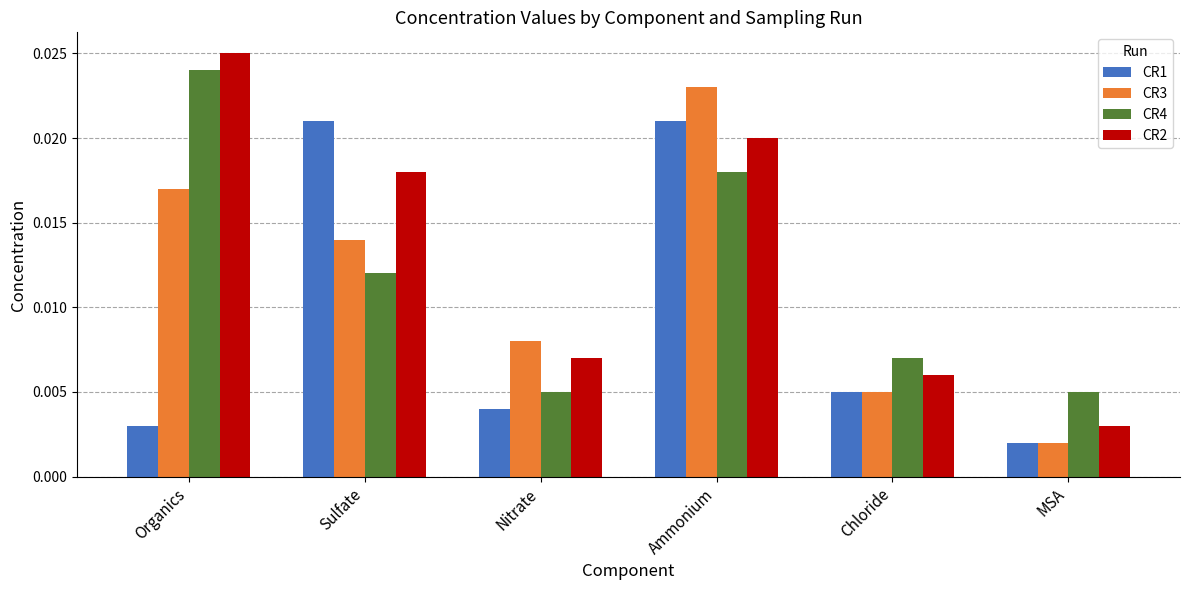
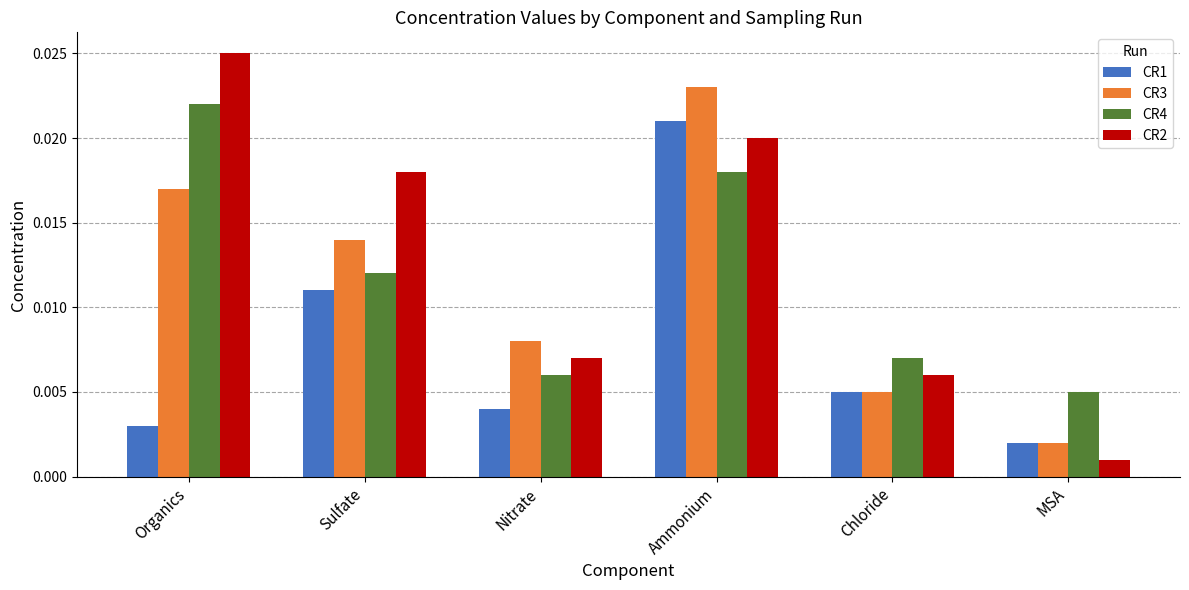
CR4, Organics: 0.024 -> 0.022
CR1, Sulfate: 0.021 -> 0.011
CR4, Nitrate: 0.005 -> 0.006
CR2, MSA: 0.003 -> 0.001
